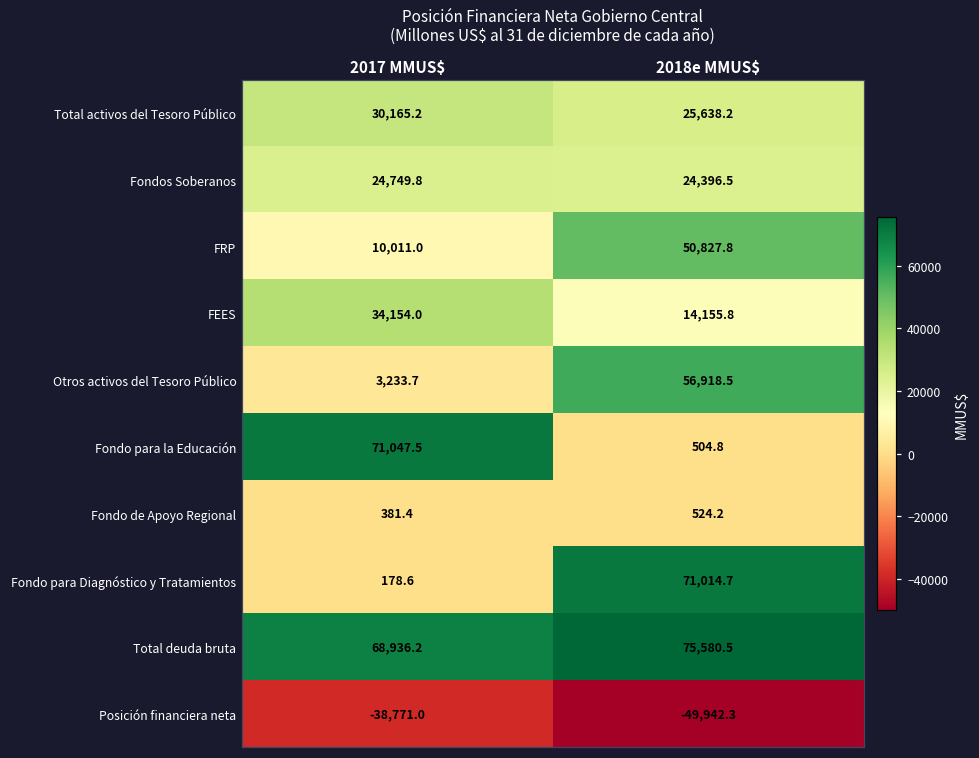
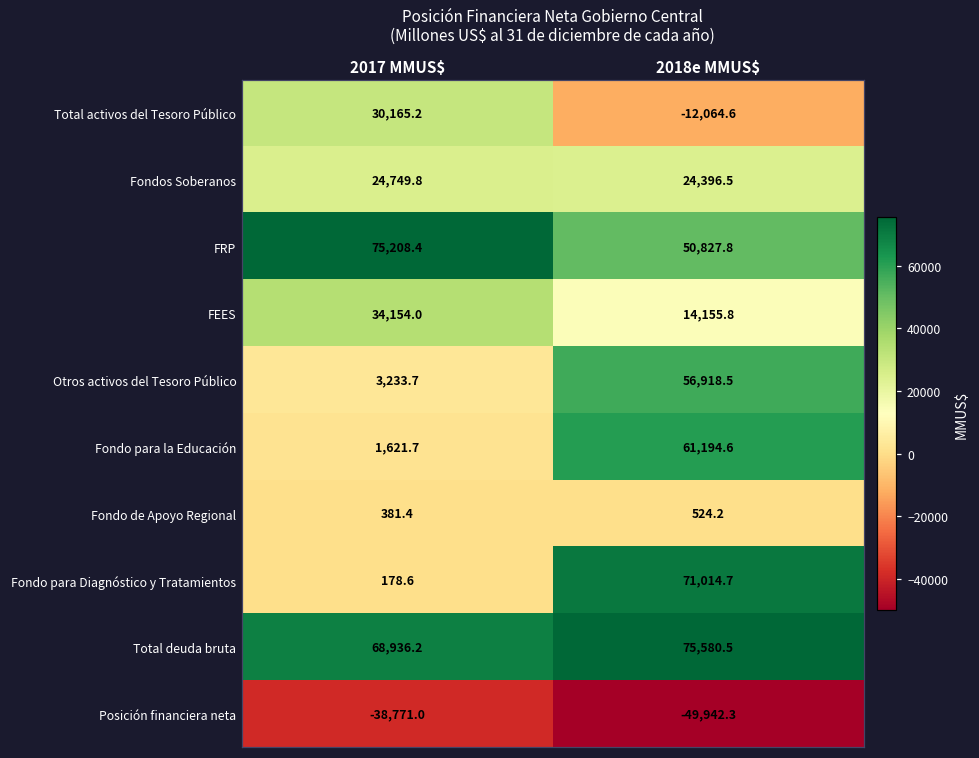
Total activos del Tesoro Público, 2018e MMUS$: 25,638.2 -> -12,064.6
FRP, 2017 MMUS$: 10,011.0 -> 75,208.4
Fondo para la Educación, 2017 MMUS$: 71,047.5 -> 1,621.7
Fondo para la Educación, 2018e MMUS$: 504.8 -> 61,194.6
